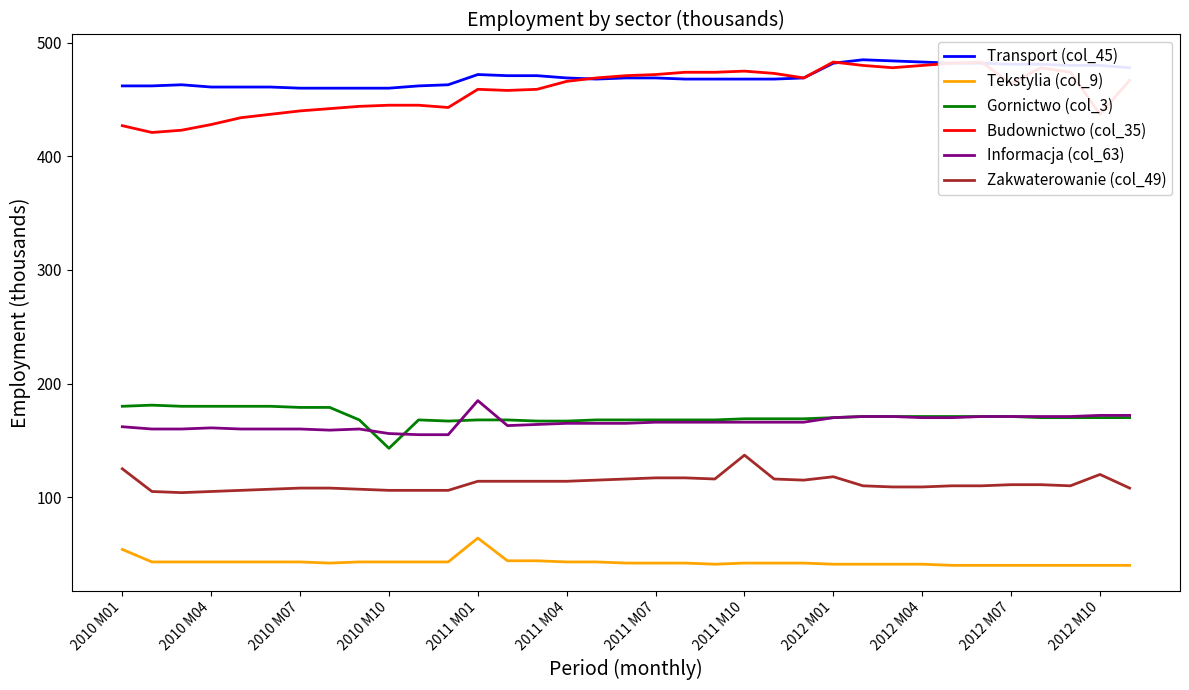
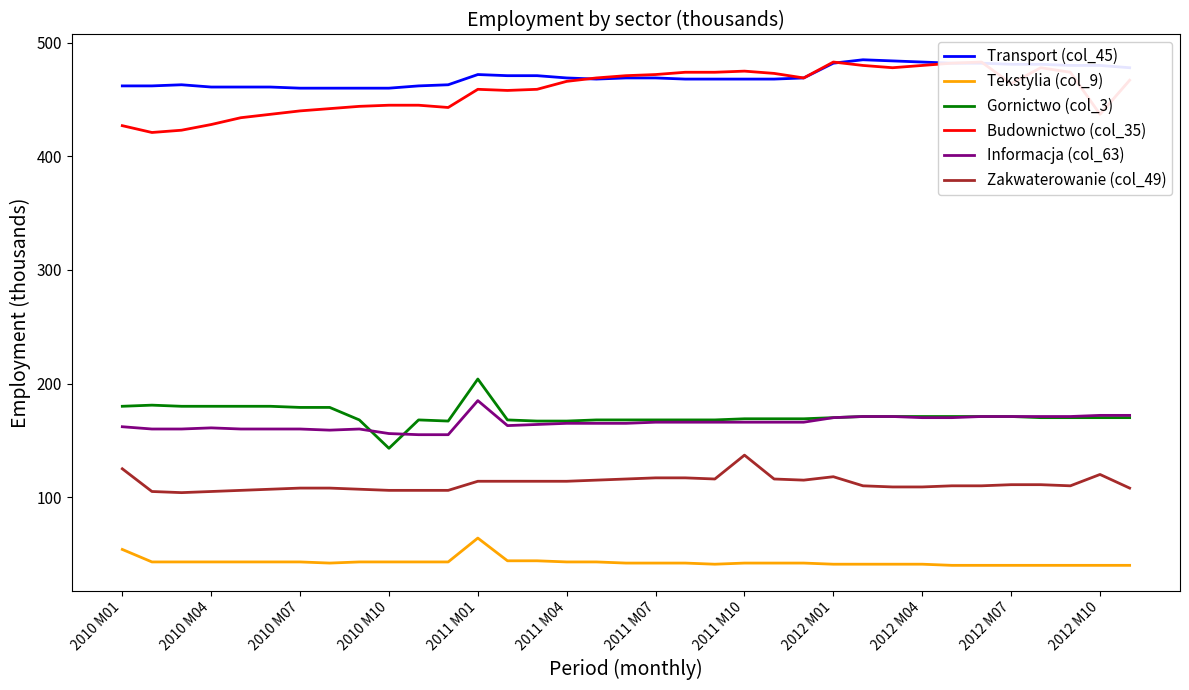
Gornictwo (col_3), 2011 M01: 168 -> 204
